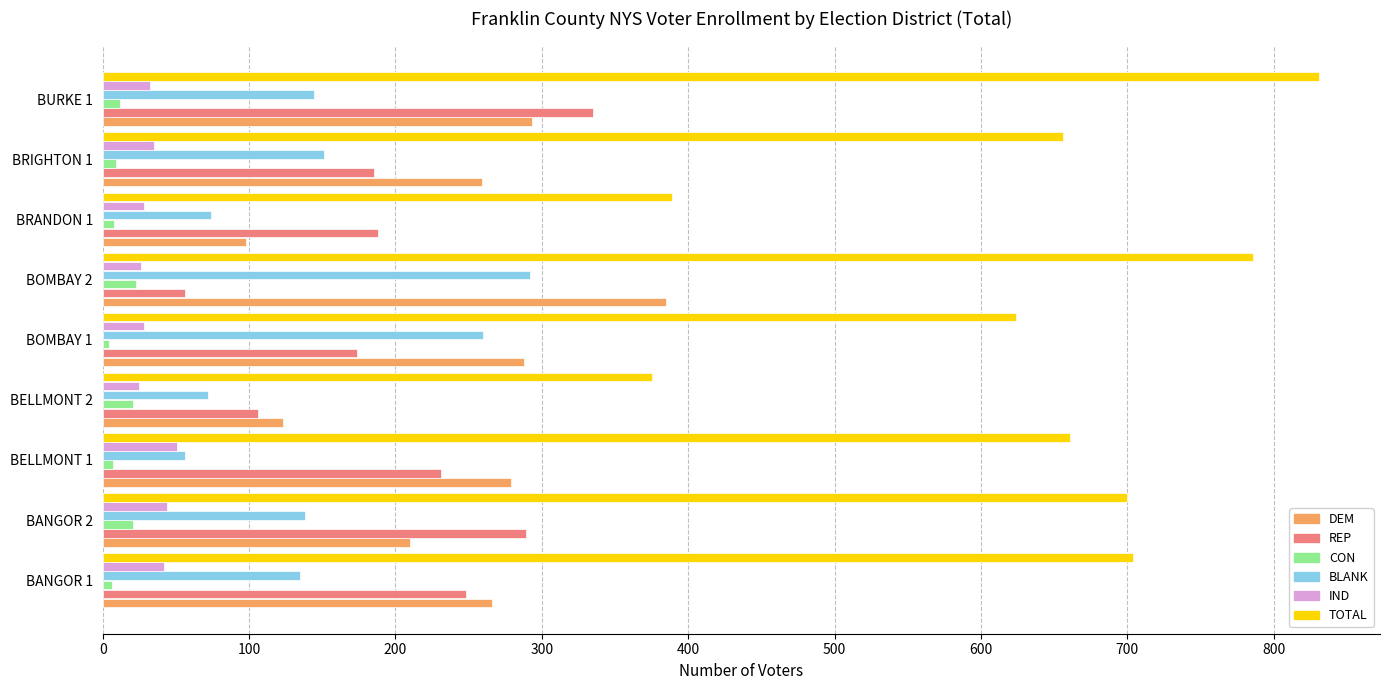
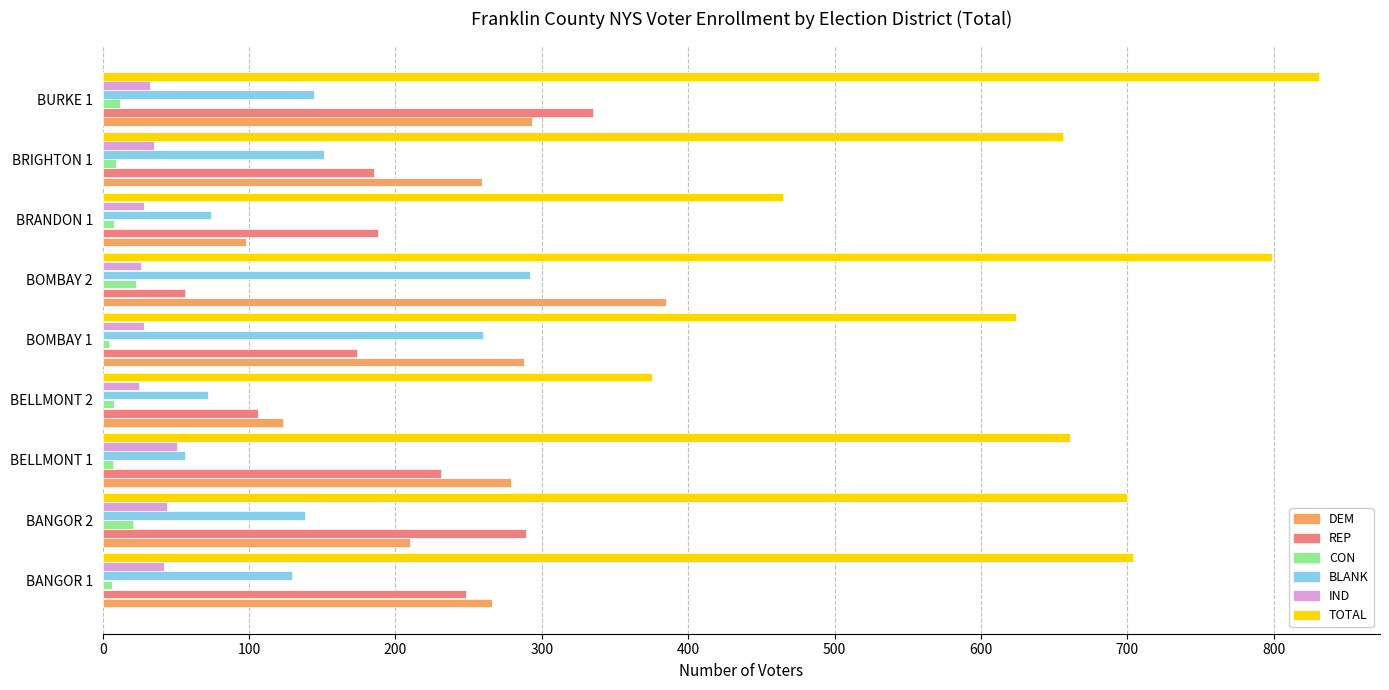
TOTAL, BRANDON 1: 389 -> 465
TOTAL, BOMBAY 2: 786 -> 799
CON, BELLMONT 2: 21 -> 8
BLANK, BANGOR 1: 135 -> 129
